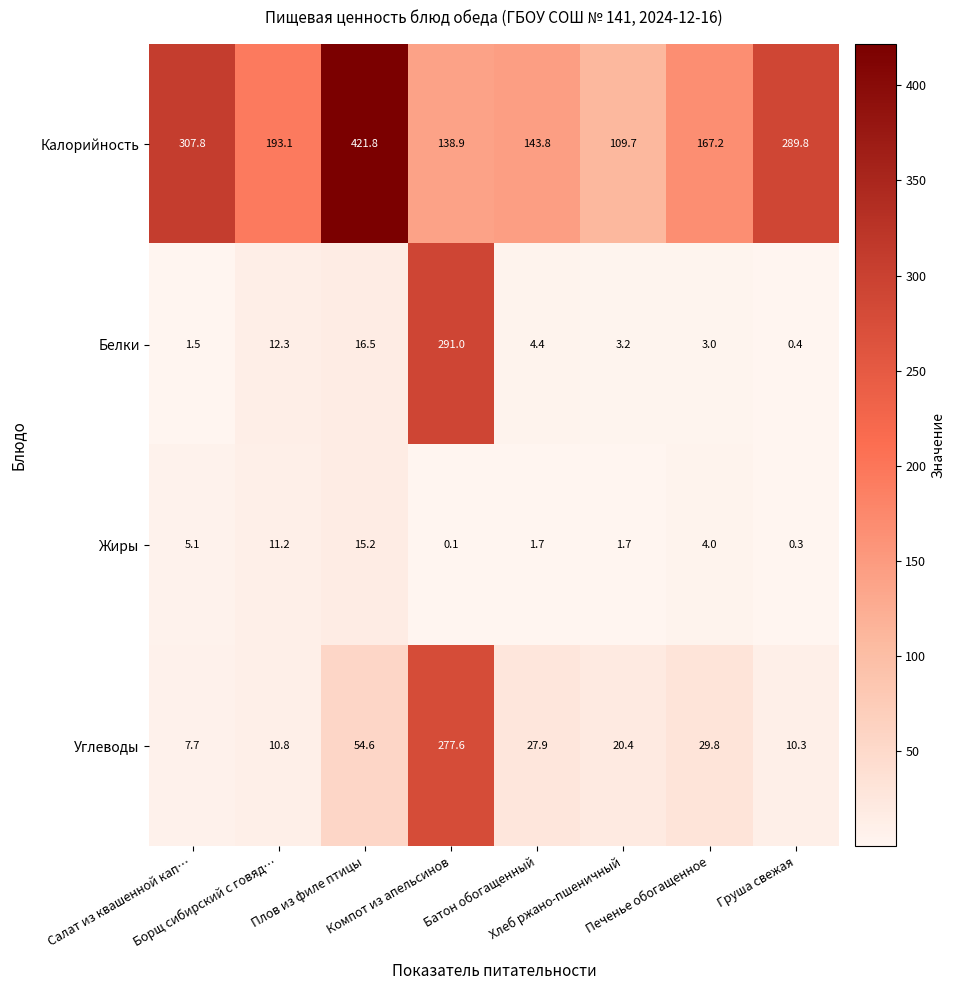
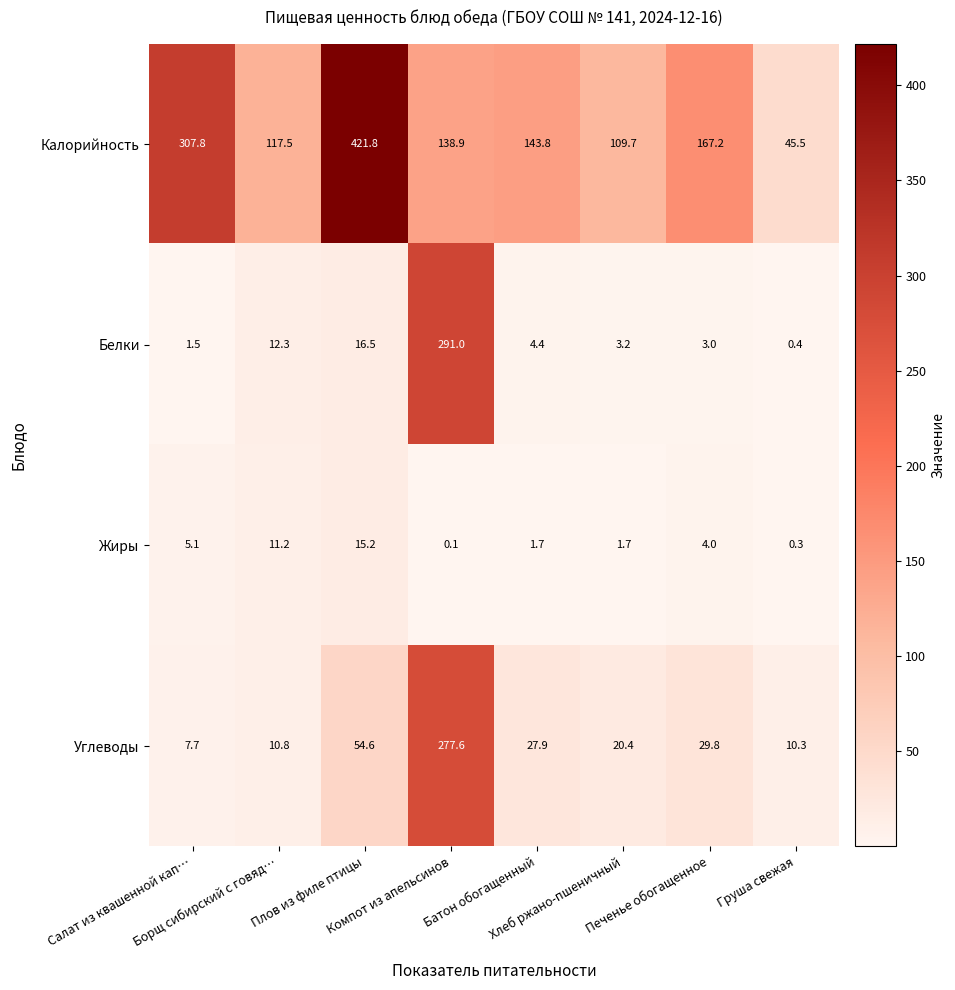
Калорийность, Борщ сибирский с говяд…: 193.1 -> 117.5
Калорийность, Груша свежая: 289.8 -> 45.5
